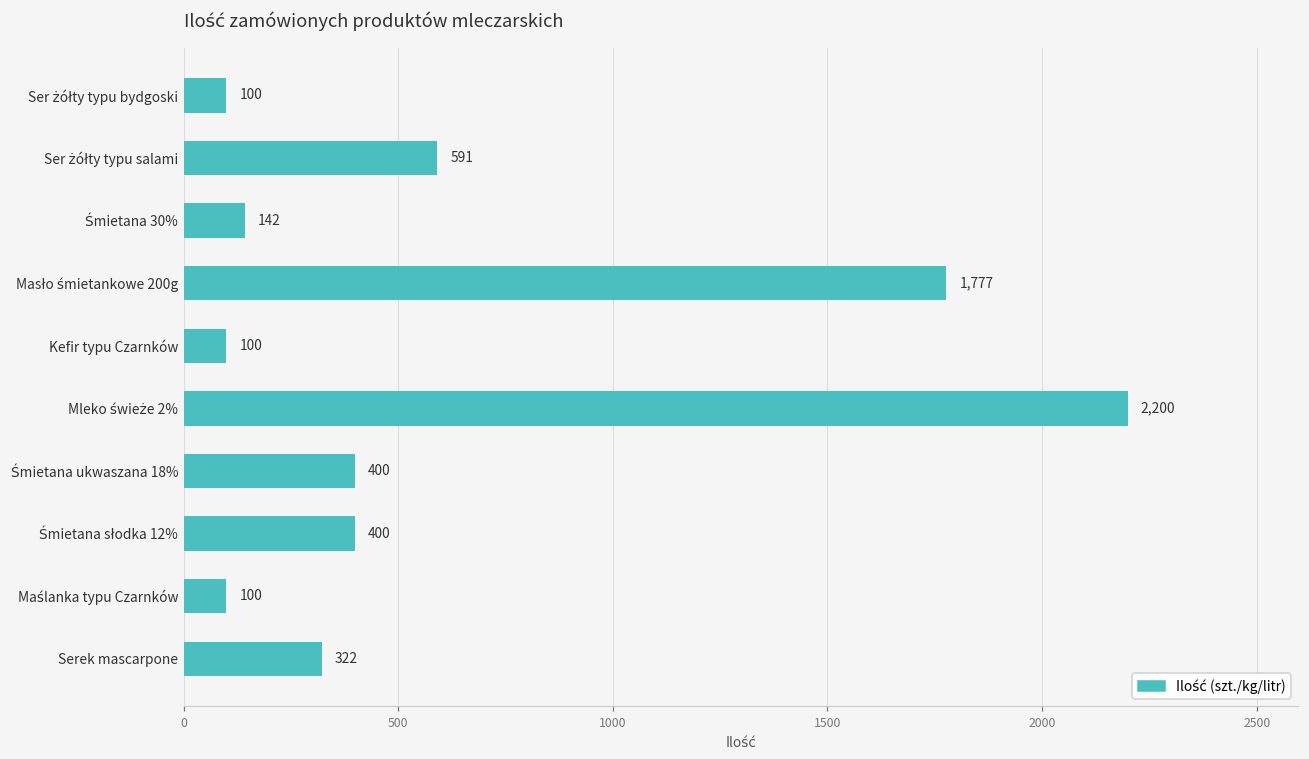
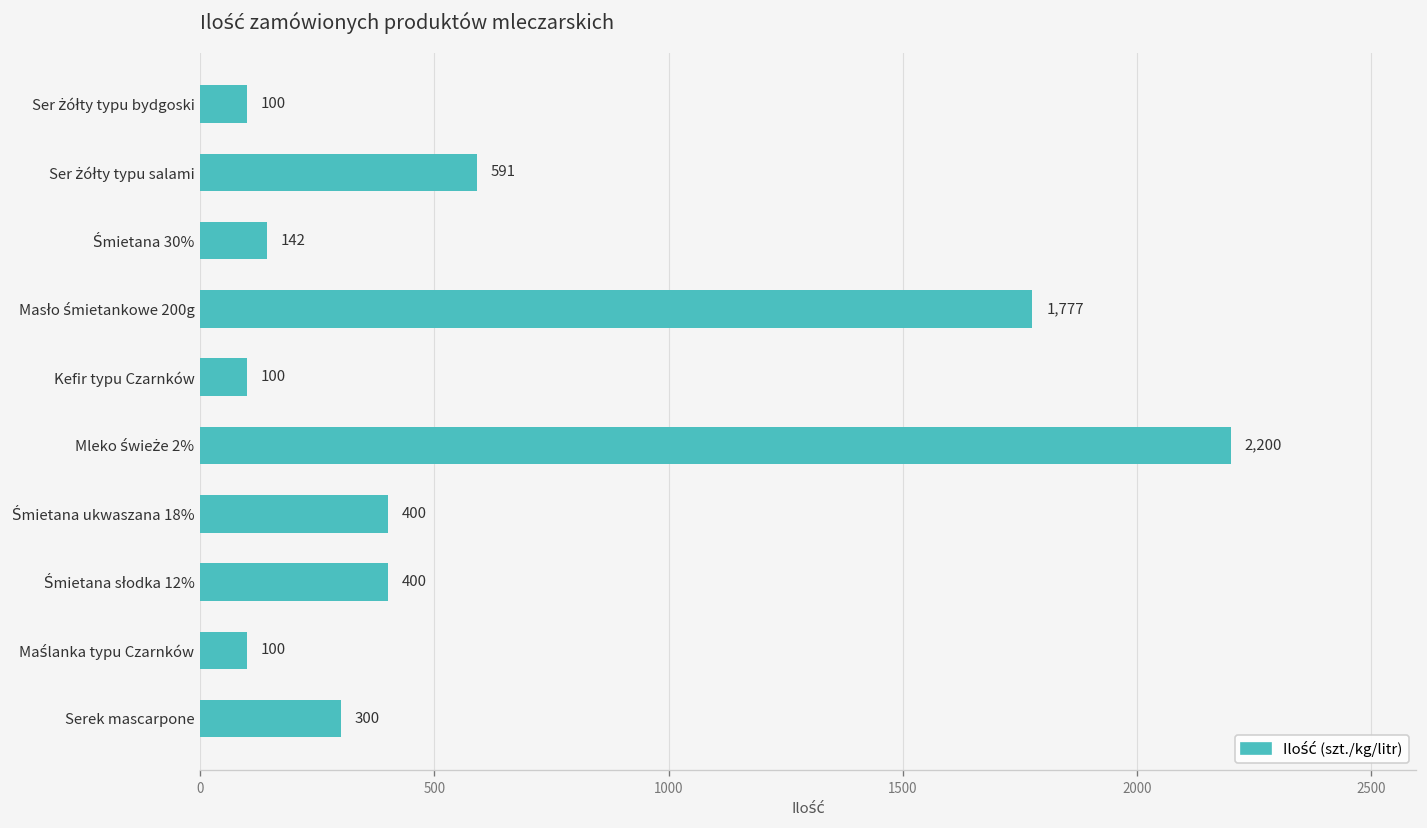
Serek mascarpone: 322 -> 300
